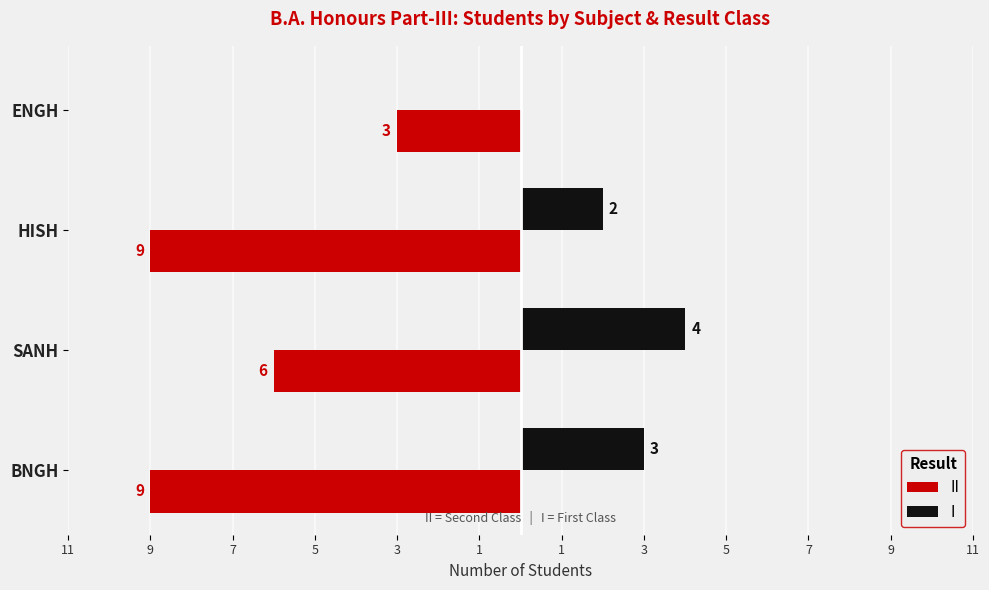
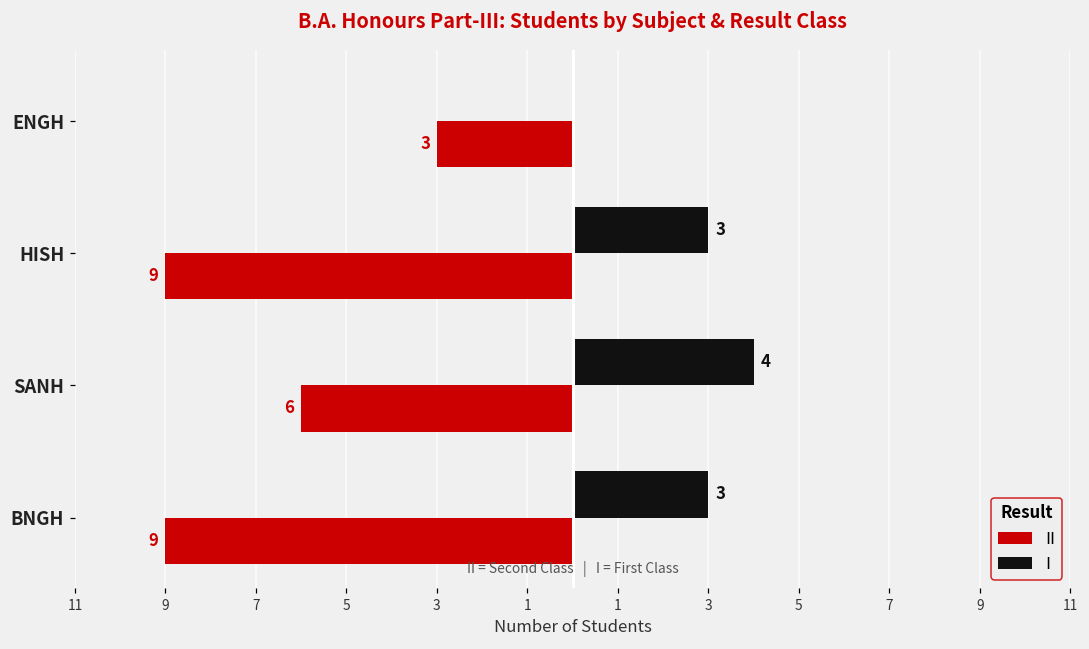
I, HISH: 2 -> 3
